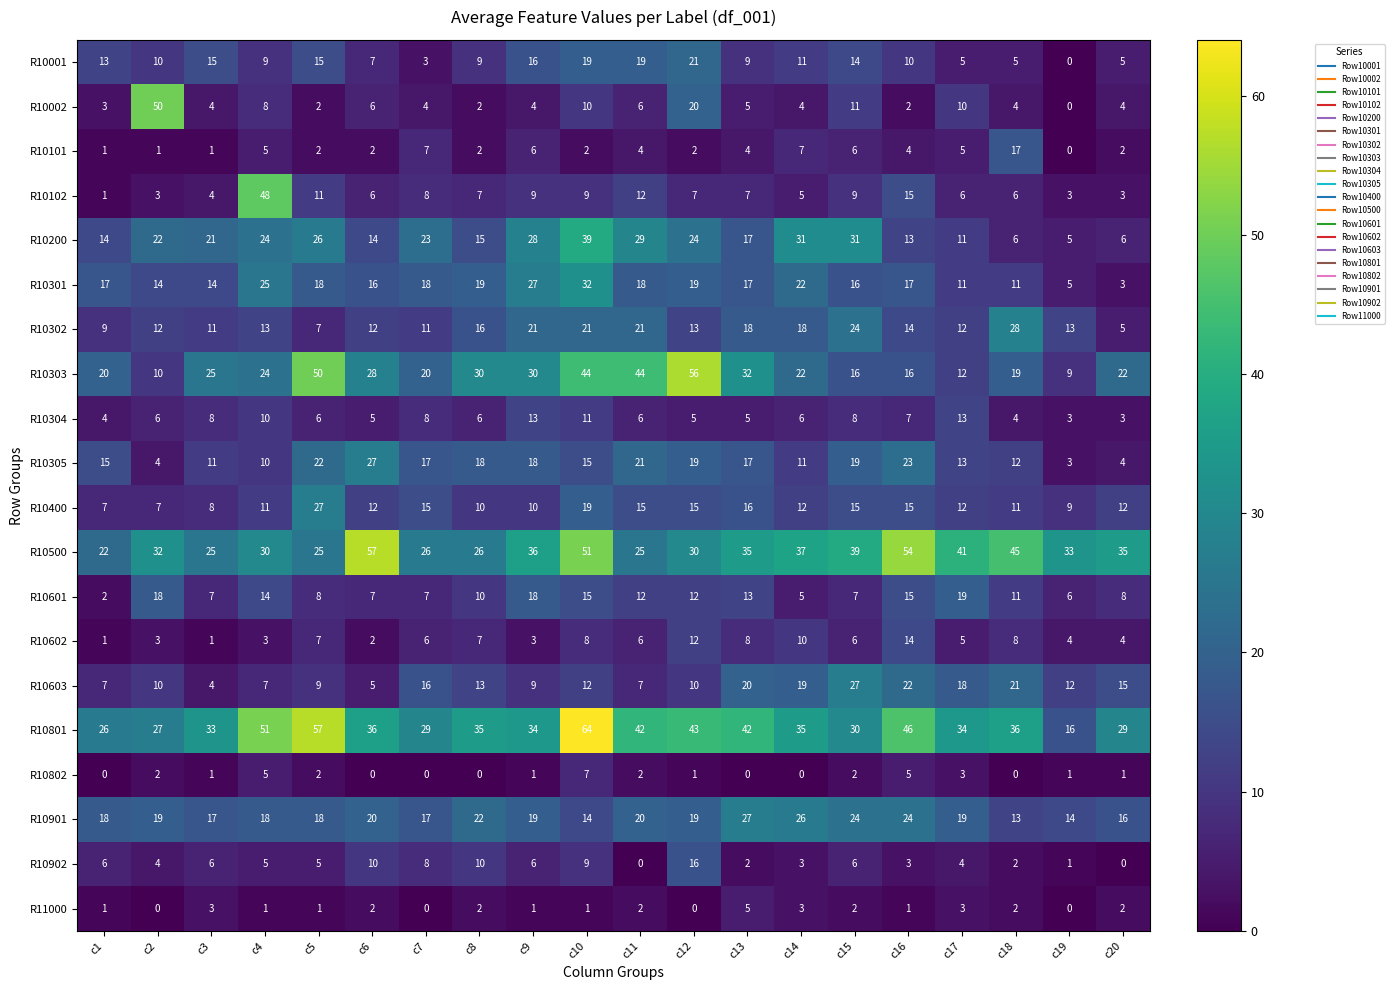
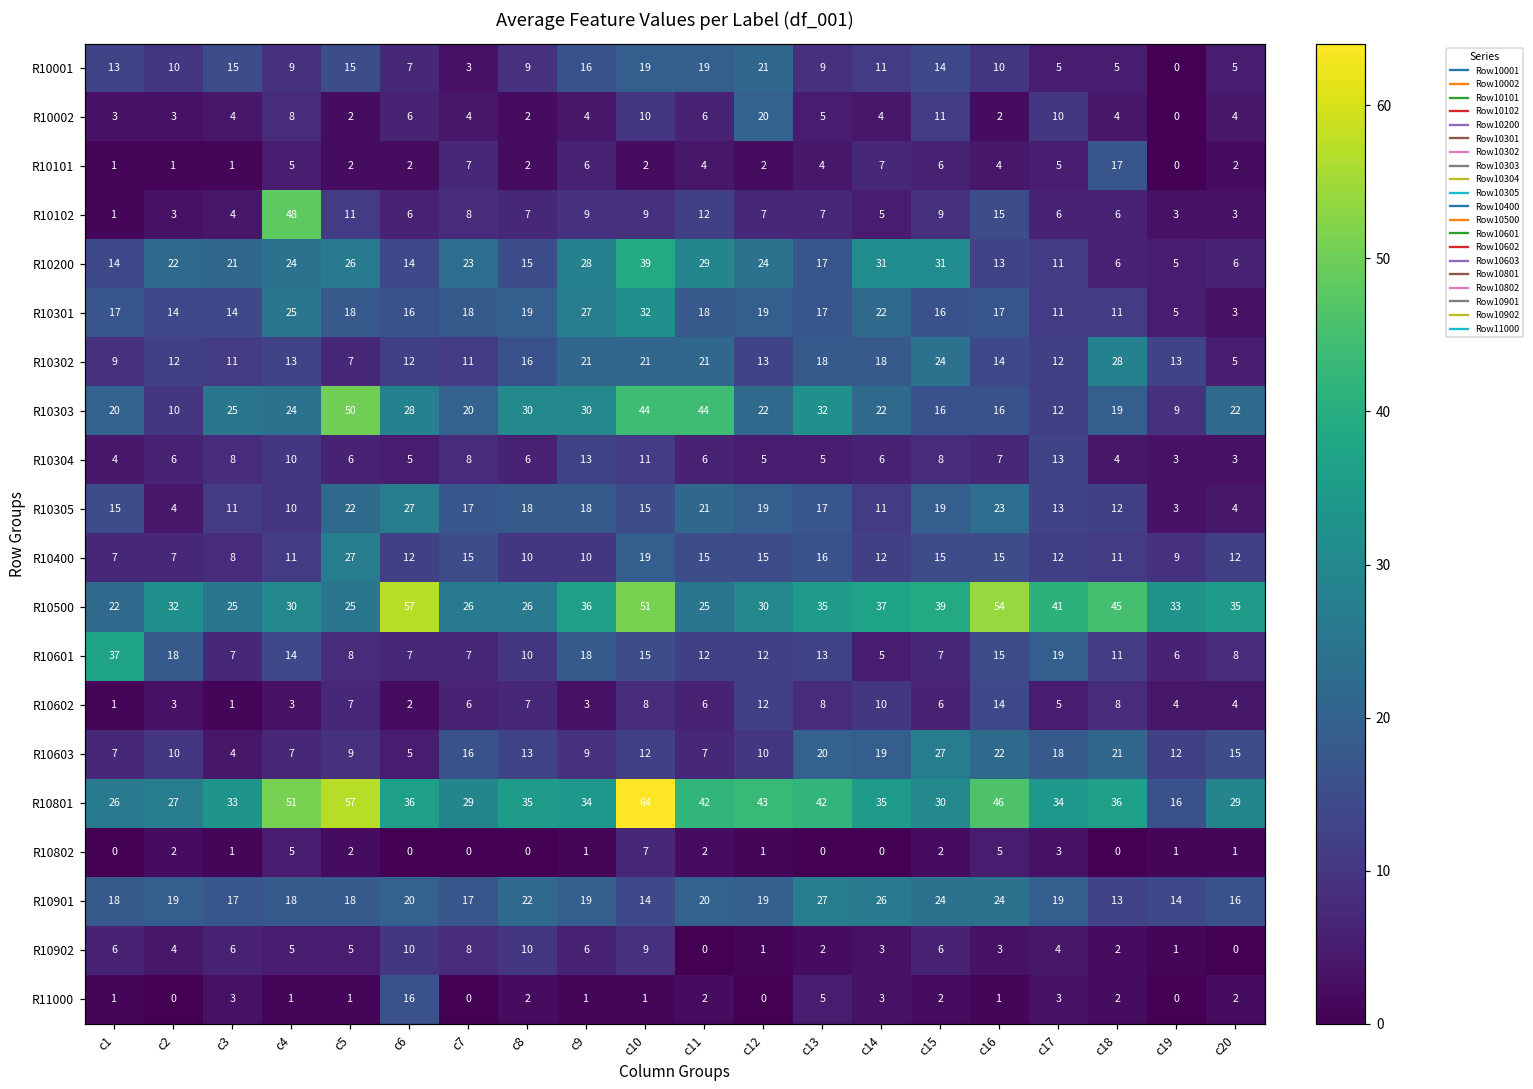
R10002, c2: 50 -> 3
R10303, c12: 56 -> 22
R10601, c1: 2 -> 37
R10902, c12: 16 -> 1
R11000, c6: 2 -> 16
